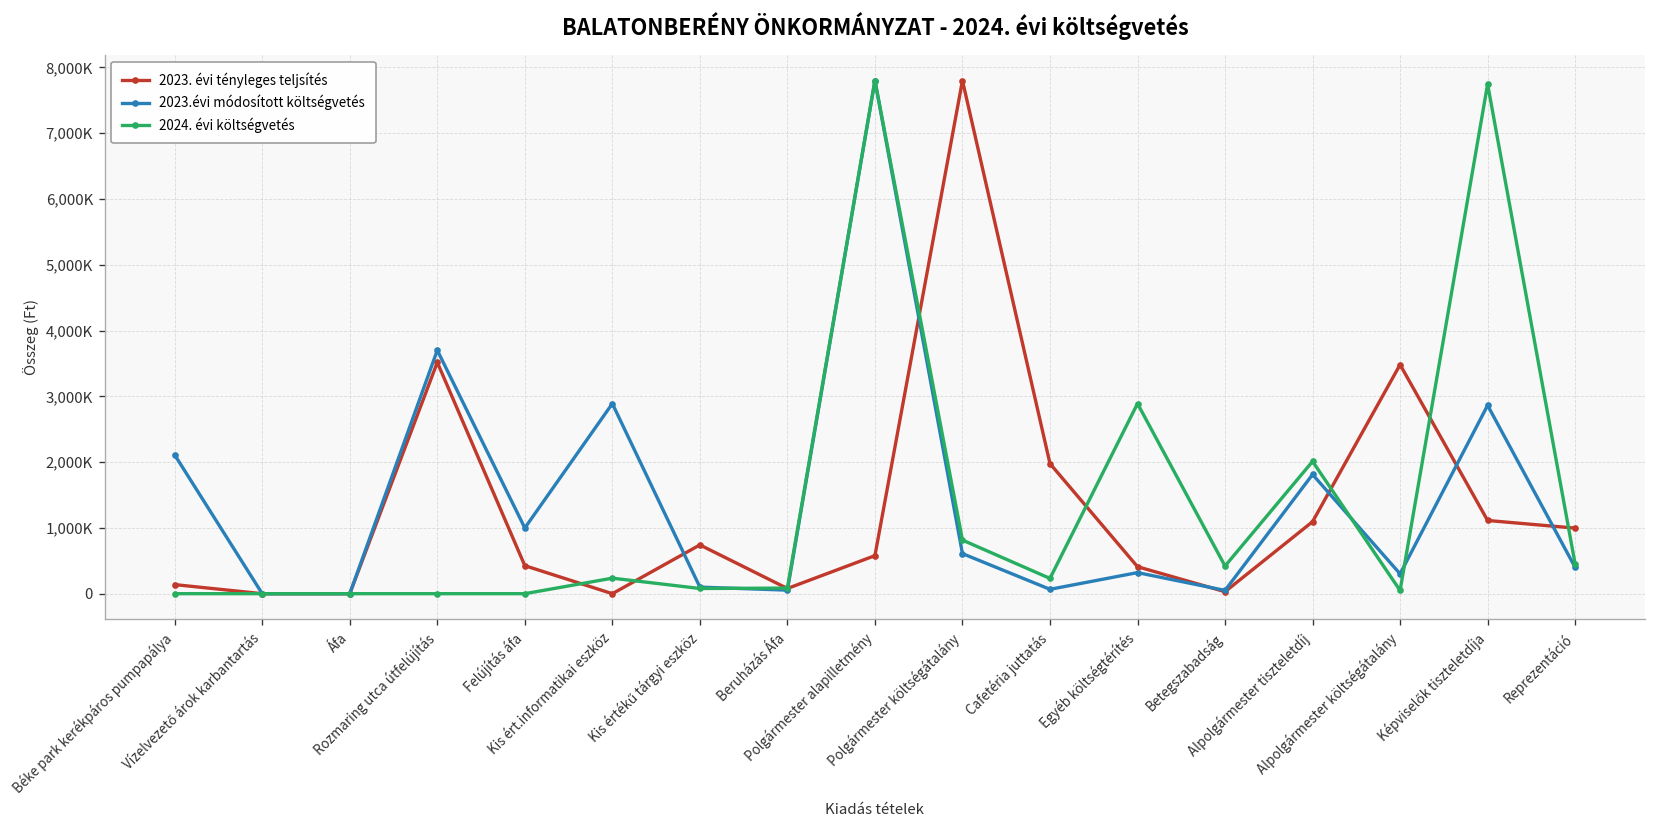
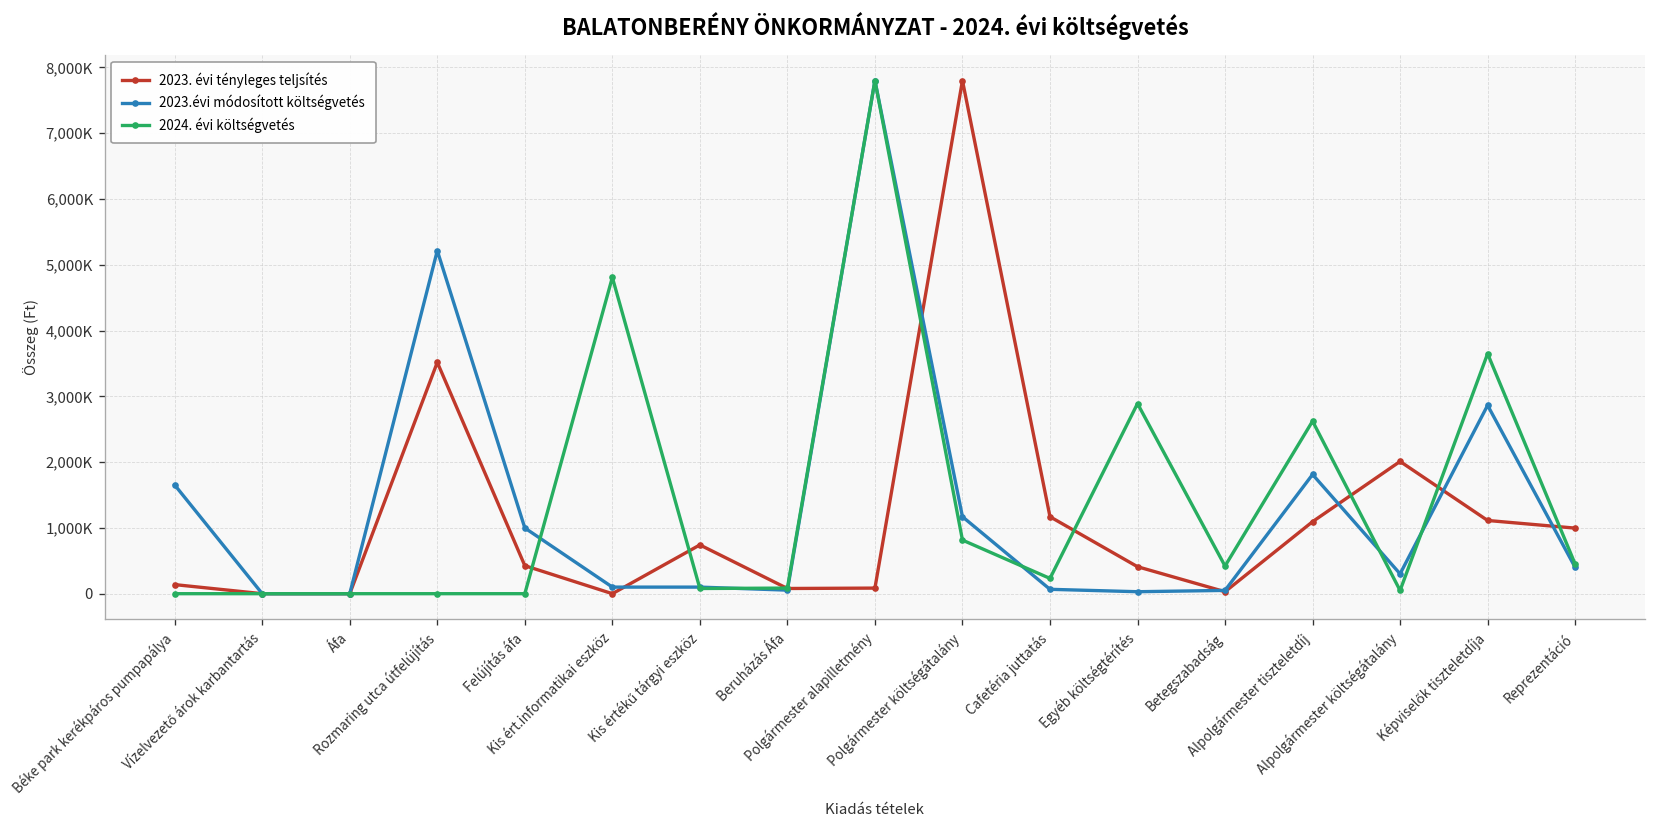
2023.évi módosított költségvetés, Béke park kerékpáros pumpapálya: 2,100,000 -> 1,700,000
2023.évi módosított költségvetés, Rozmaring utca útfelújítás: 3,700,000 -> 5,200,000
2023.évi módosított költségvetés, Kis ért.informatikai eszköz: 2,900,000 -> 100,000
2024. évi költségvetés, Kis ért.informatikai eszköz: 200,000 -> 4,800,000
2023. évi tényleges teljsítés, Polgármester alapilletmény: 600,000 -> 100,000
2023.évi módosított költségvetés, Polgármester költségátalány: 600,000 -> 1,200,000
2023. évi tényleges teljsítés, Cafetéria juttatás: 2,000,000 -> 1,200,000
2023.évi módosított költségvetés, Egyéb költségtérítés: 300,000 -> 0
2024. évi költségvetés, Alpolgármester tiszteletdíj: 2,000,000 -> 2,600,000
2023. évi tényleges teljsítés, Alpolgármester költségátalány: 3,500,000 -> 2,000,000
2024. évi költségvetés, Képviselők tiszteletdíja: 7,700,000 -> 3,600,000
